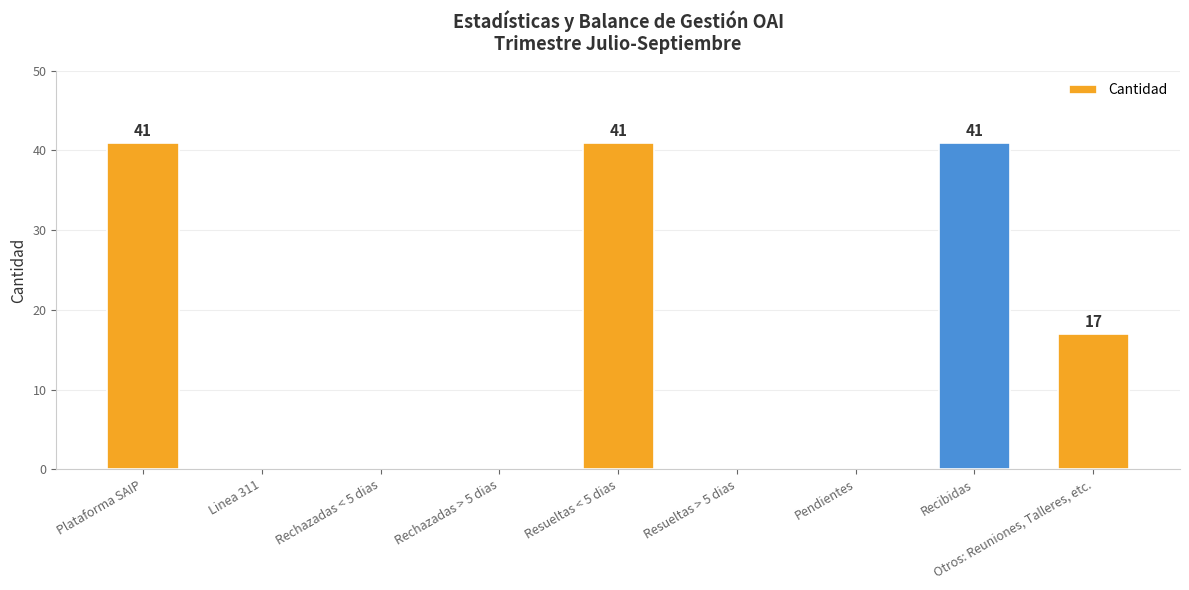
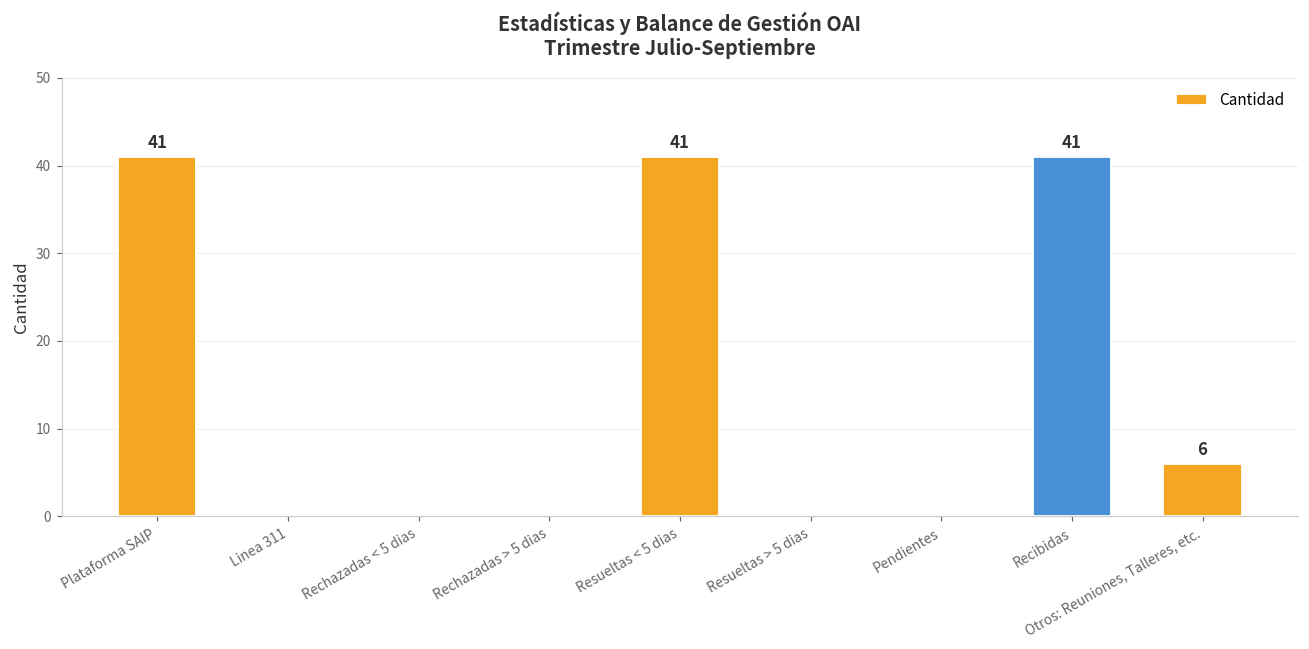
Otros: Reuniones, Talleres, etc.: 17 -> 6
